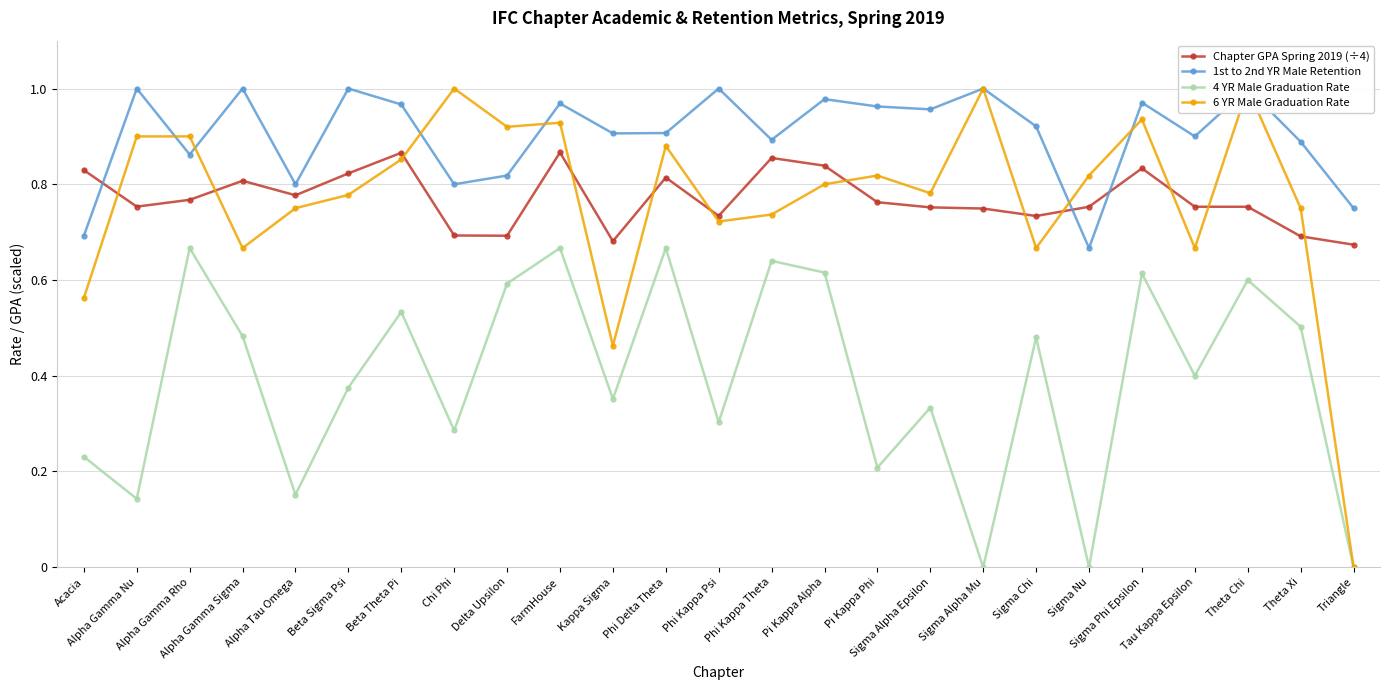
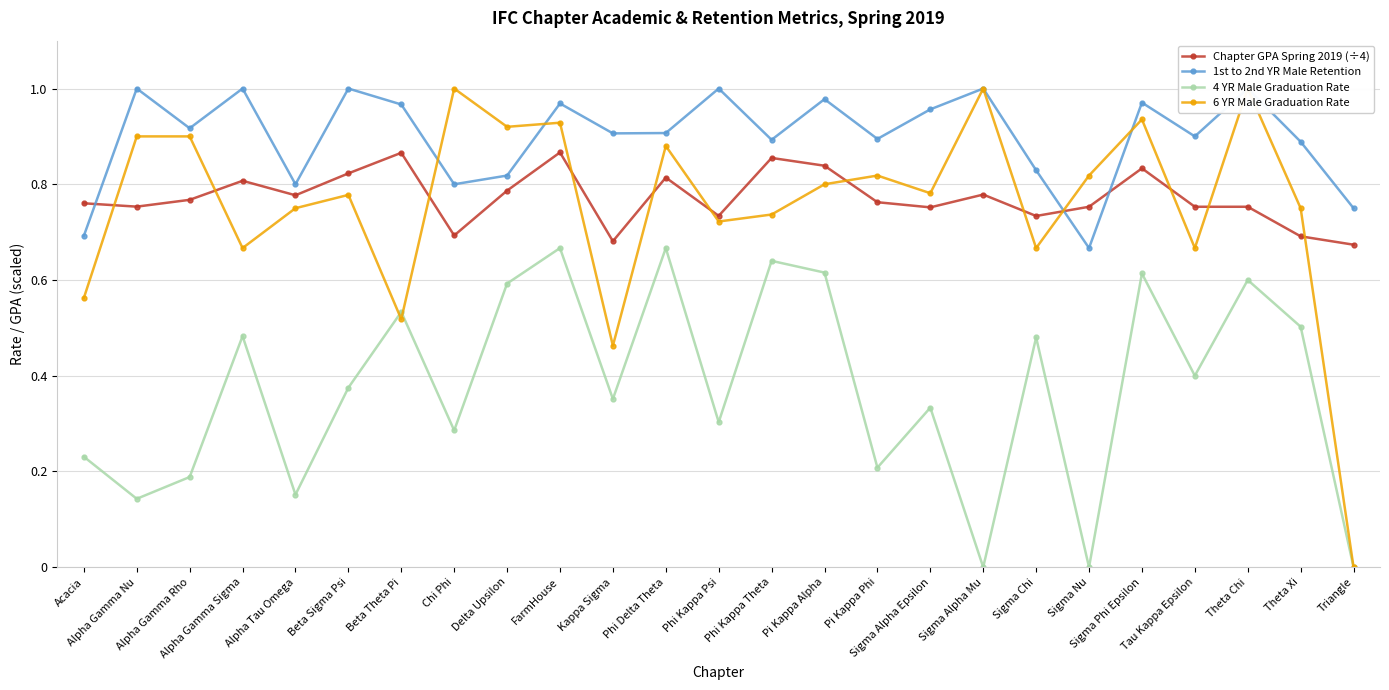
Chapter GPA Spring 2019 (÷4), Acacia: 0.83 -> 0.76
1st to 2nd YR Male Retention, Alpha Gamma Rho: 0.86 -> 0.92
4 YR Male Graduation Rate, Alpha Gamma Rho: 0.67 -> 0.19
6 YR Male Graduation Rate, Beta Theta Pi: 0.85 -> 0.52
Chapter GPA Spring 2019 (÷4), Delta Upsilon: 0.69 -> 0.79
1st to 2nd YR Male Retention, Pi Kappa Phi: 0.96 -> 0.89
Chapter GPA Spring 2019 (÷4), Sigma Alpha Mu: 0.75 -> 0.78
1st to 2nd YR Male Retention, Sigma Chi: 0.92 -> 0.83
